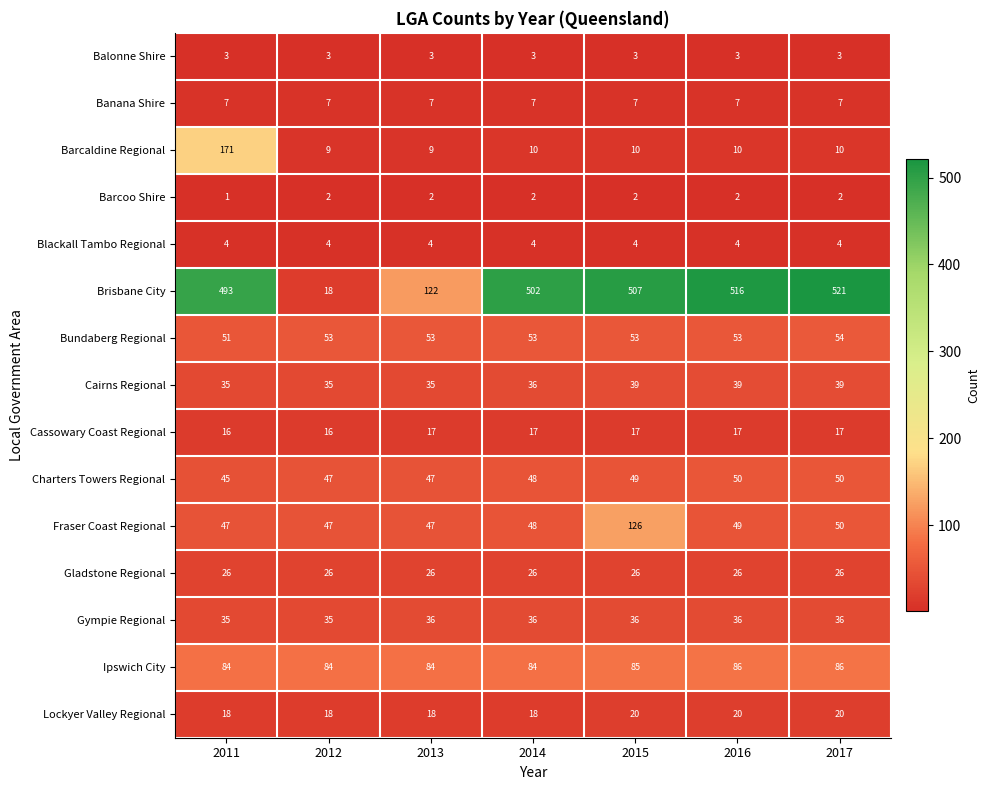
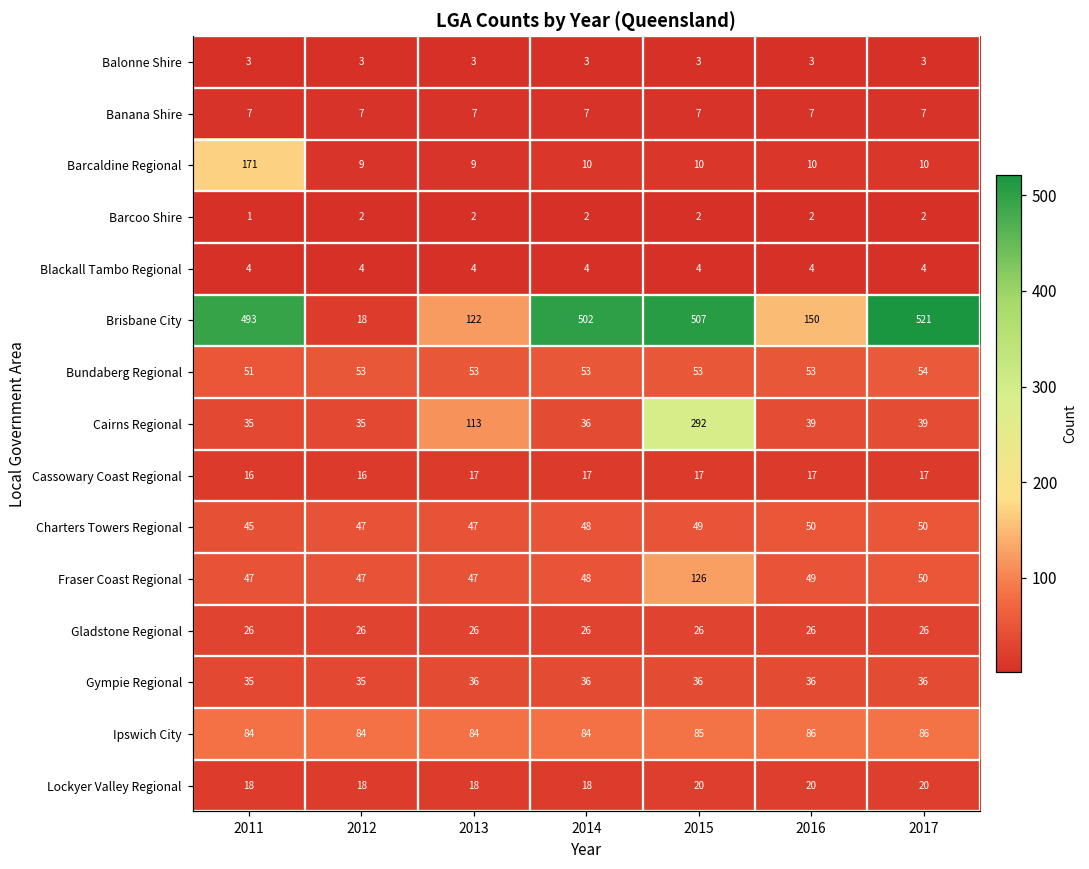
Brisbane City, 2016: 516 -> 150
Cairns Regional, 2013: 35 -> 113
Cairns Regional, 2015: 39 -> 292
